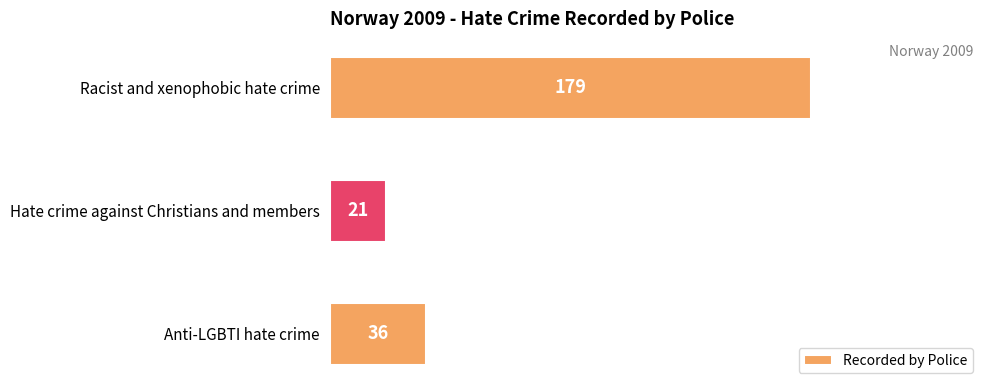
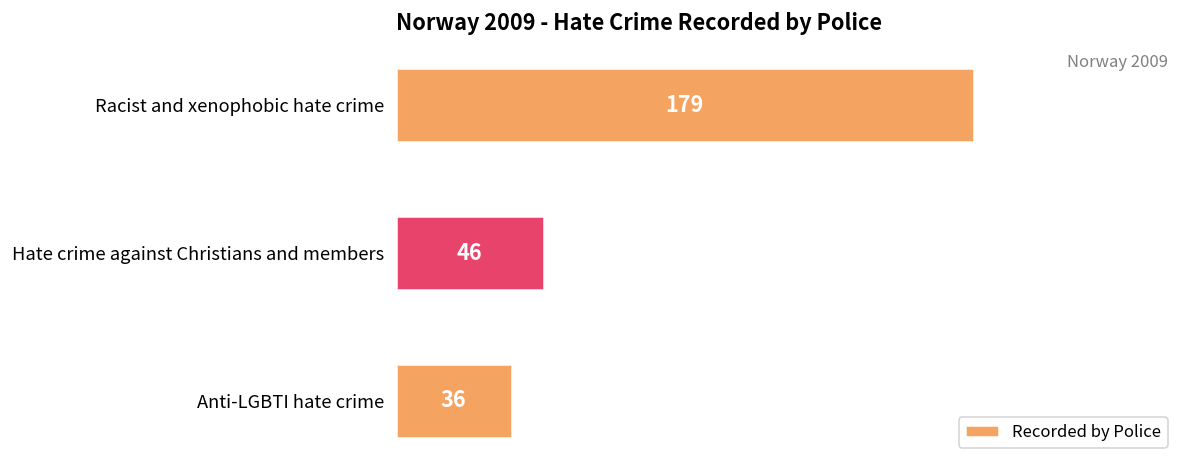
Hate crime against Christians and members: 21 -> 46
